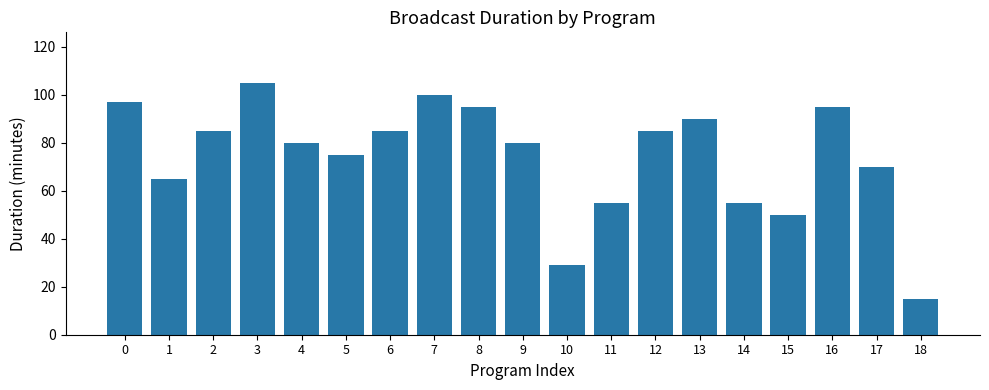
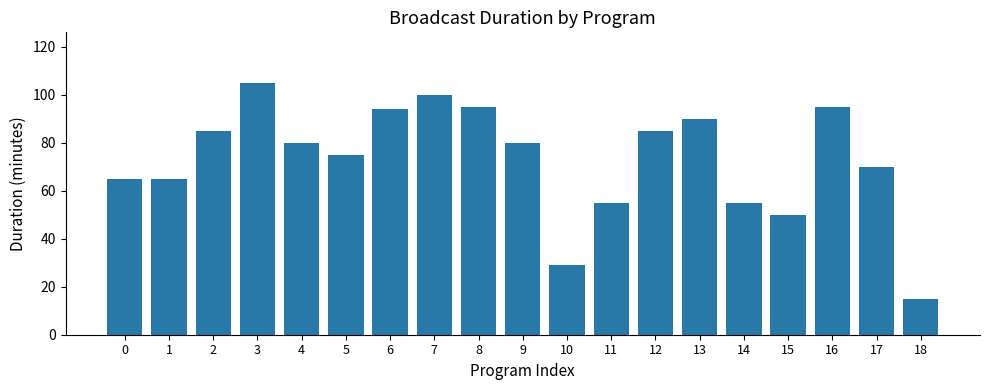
0: 97 -> 65
6: 85 -> 94
